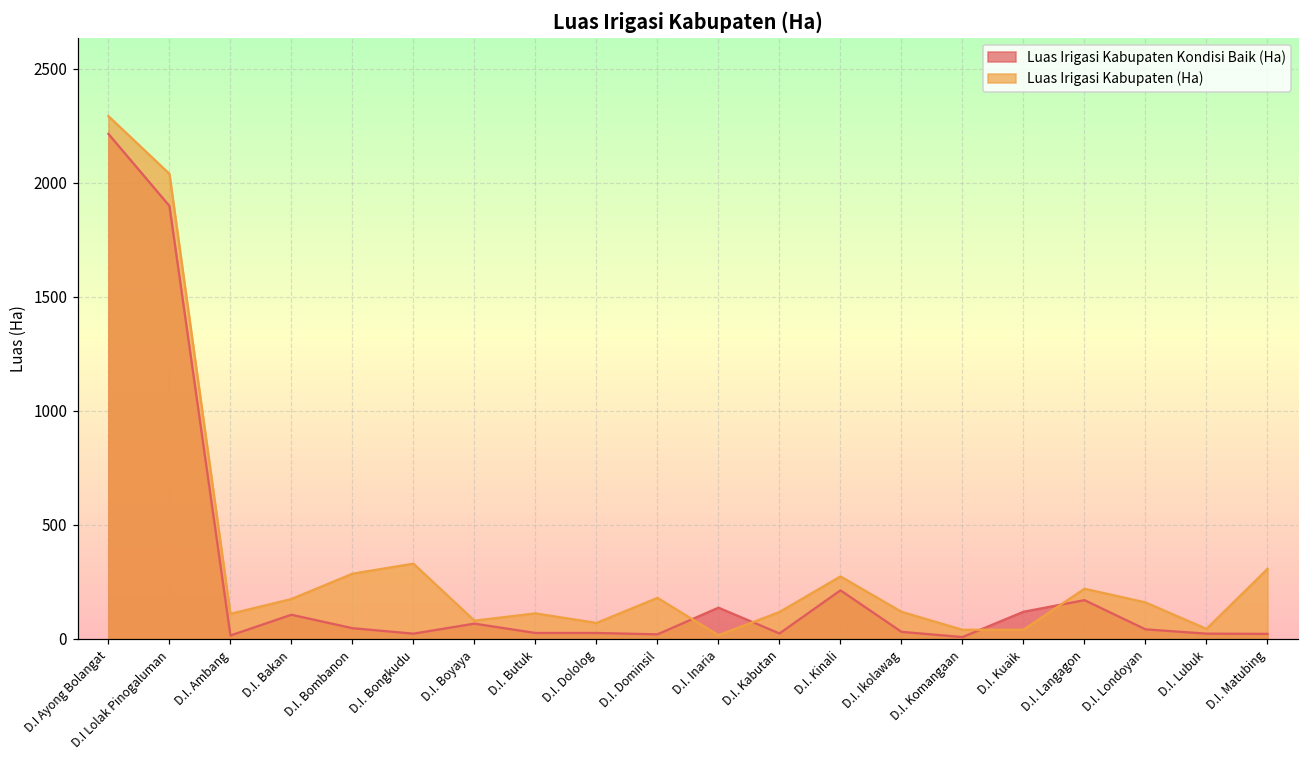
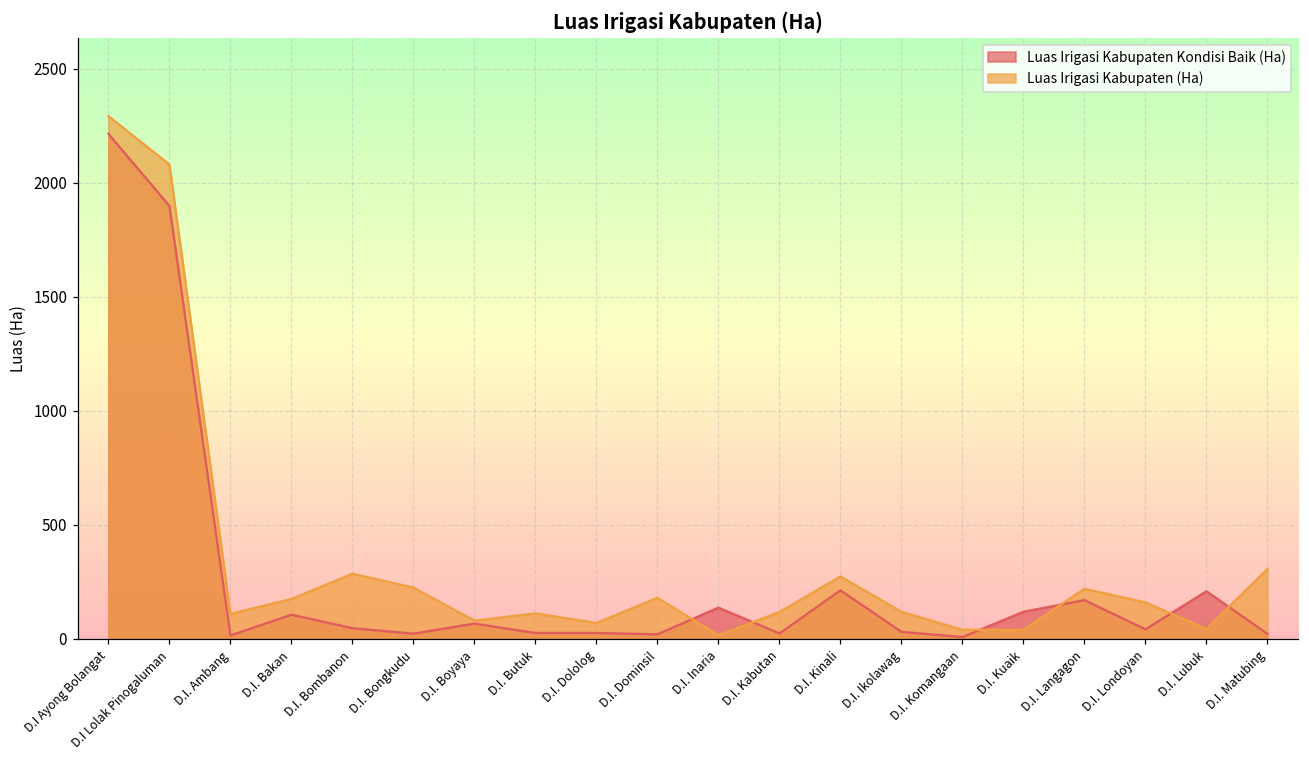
Luas Irigasi Kabupaten (Ha), D.I Lolak Pinogaluman: 2040 -> 2080
Luas Irigasi Kabupaten (Ha), D.I. Bongkudu: 330 -> 230
Luas Irigasi Kabupaten Kondisi Baik (Ha), D.I. Lubuk: 20 -> 210
